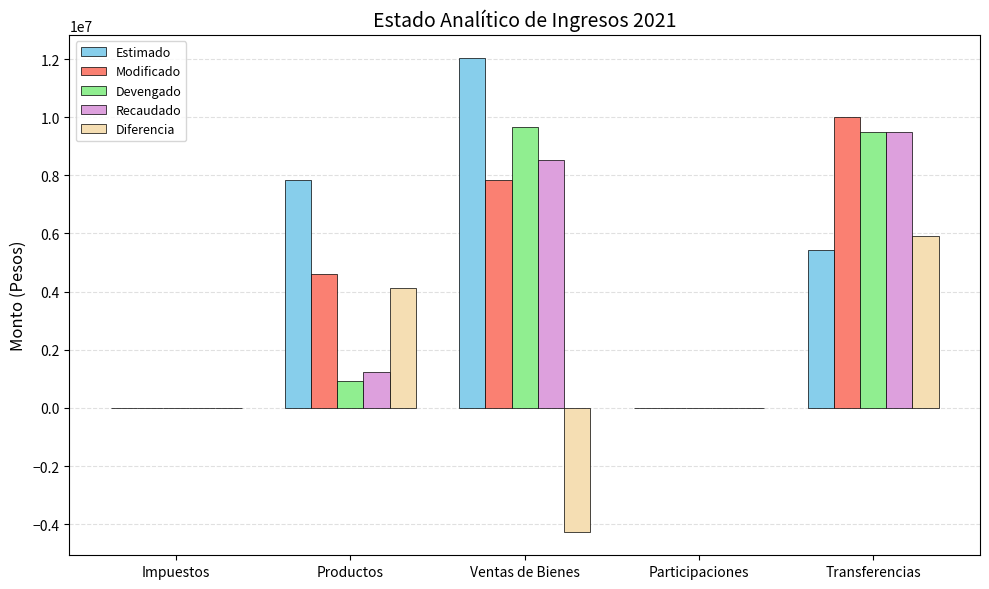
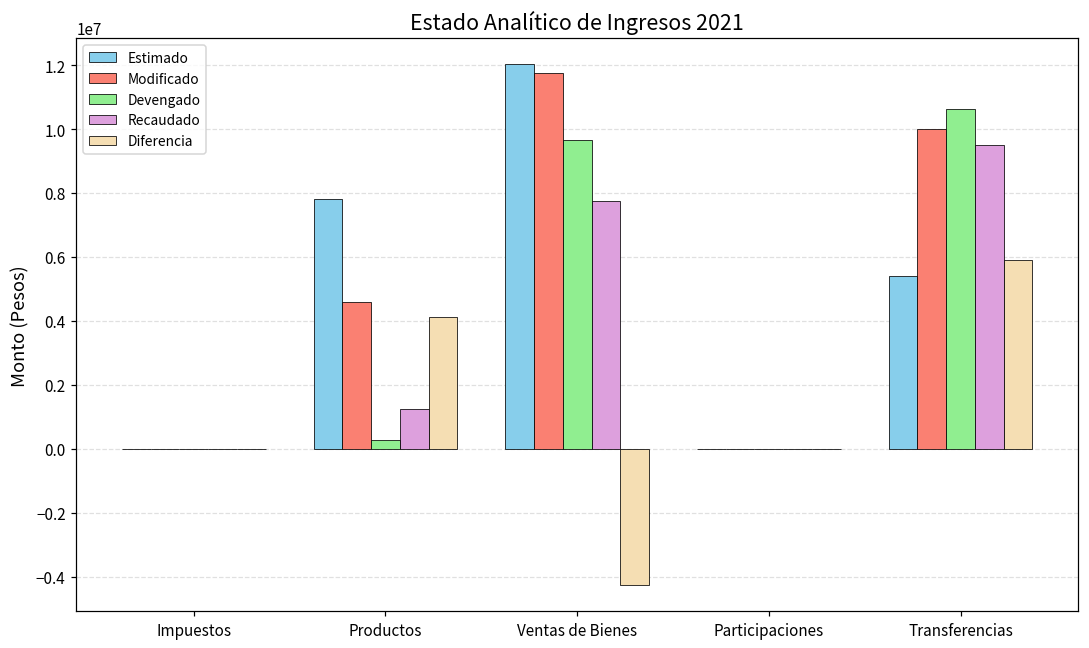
Devengado, Productos: 900000 -> 300000
Modificado, Ventas de Bienes: 7800000 -> 11800000
Recaudado, Ventas de Bienes: 8500000 -> 7800000
Devengado, Transferencias: 9500000 -> 10600000
